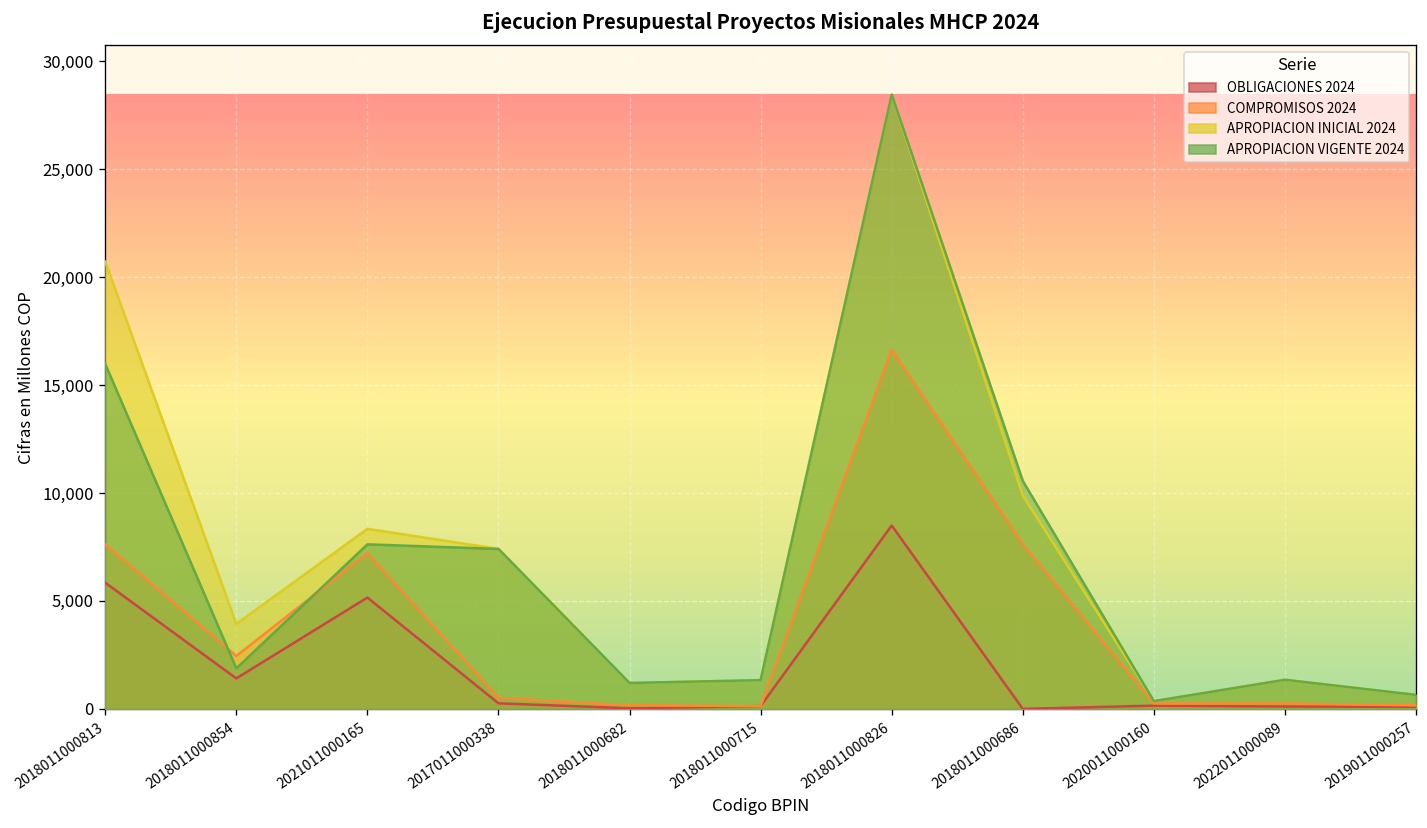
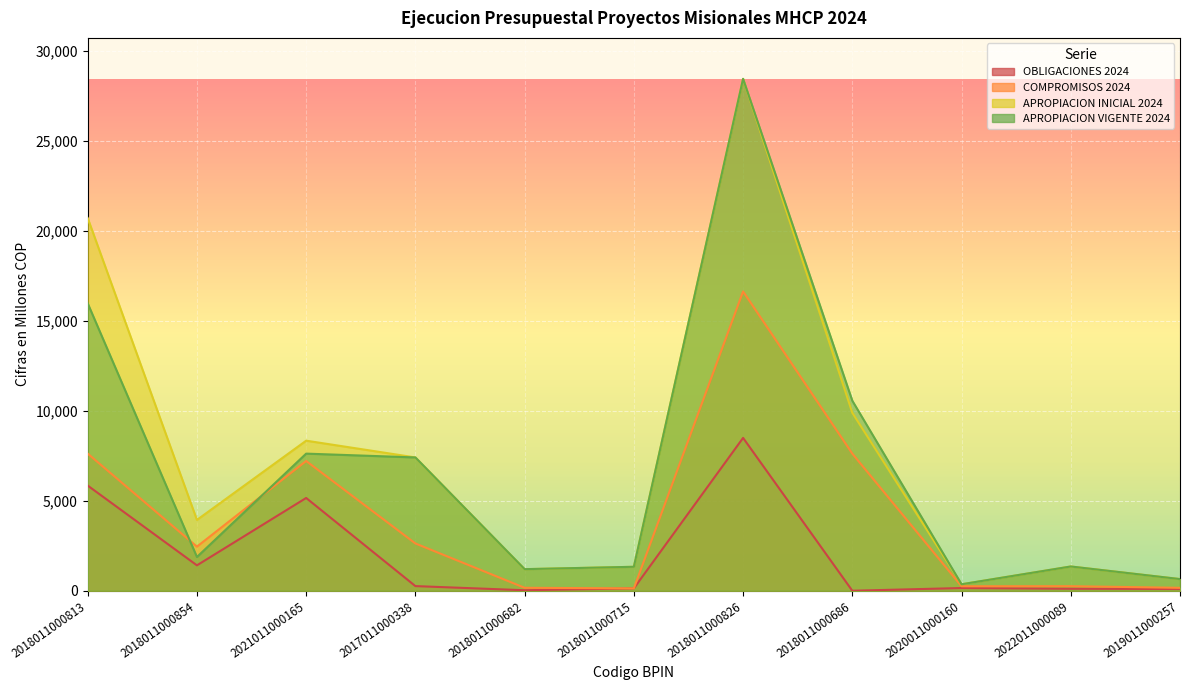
COMPROMISOS 2024, 2017011000338: 500 -> 2,600
